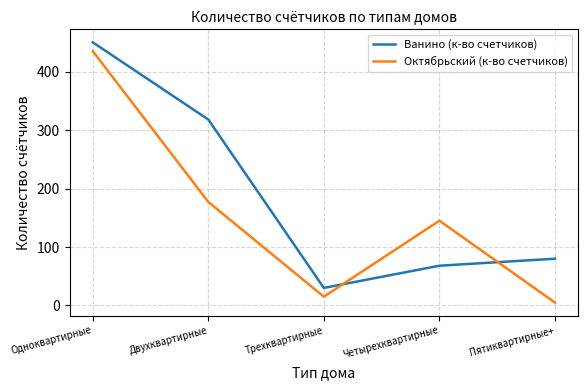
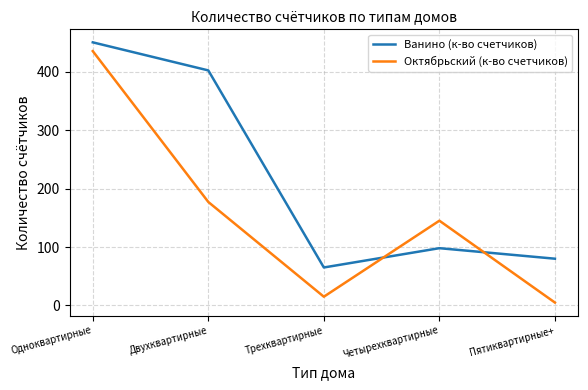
Ванино (к-во счетчиков), Двухквартирные: 320 -> 400
Ванино (к-во счетчиков), Трехквартирные: 30 -> 70
Ванино (к-во счетчиков), Четырехквартирные: 70 -> 100
